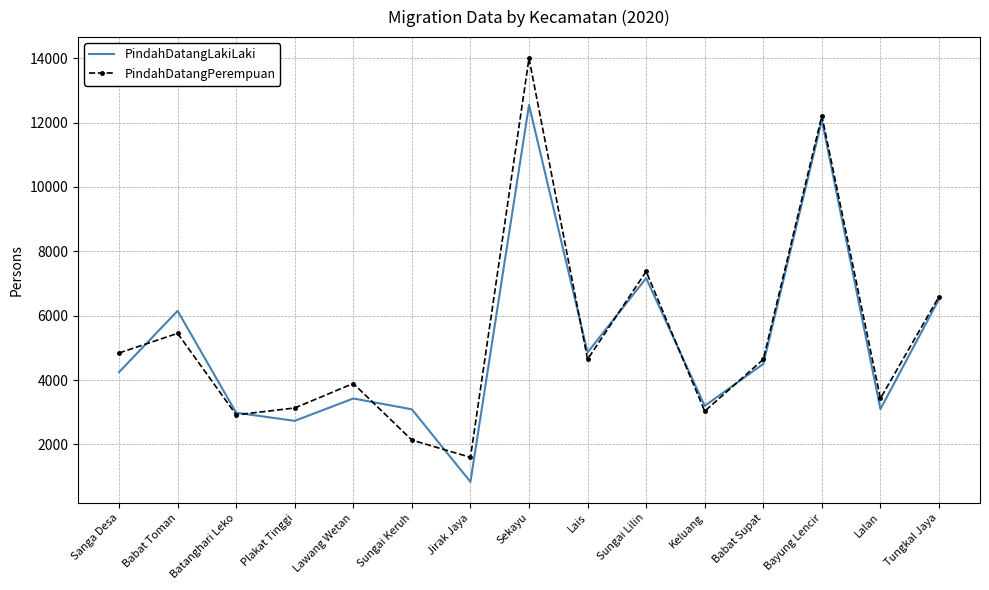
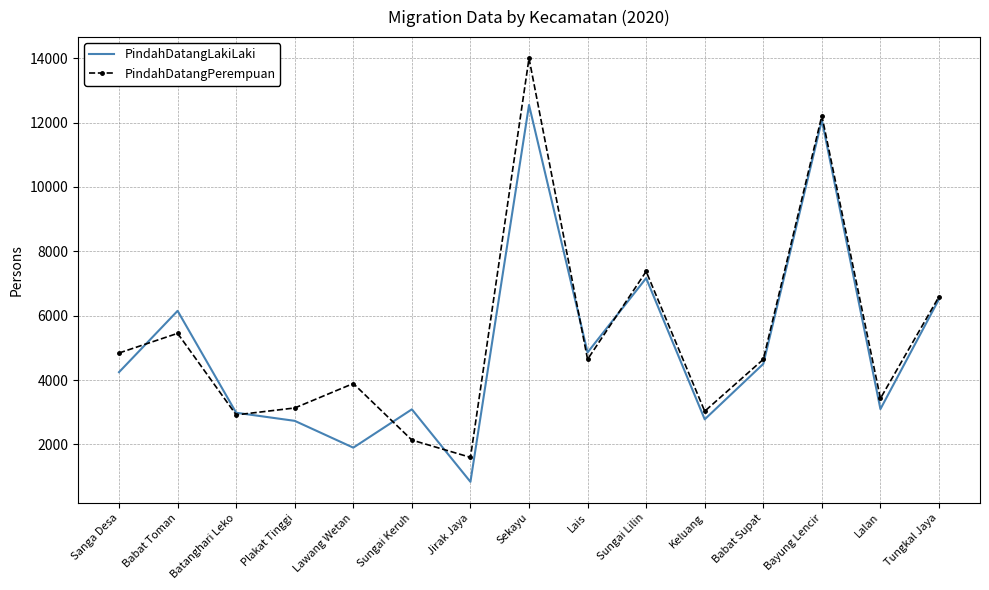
PindahDatangLakiLaki, Lawang Wetan: 3400 -> 1900
PindahDatangLakiLaki, Keluang: 3200 -> 2800
